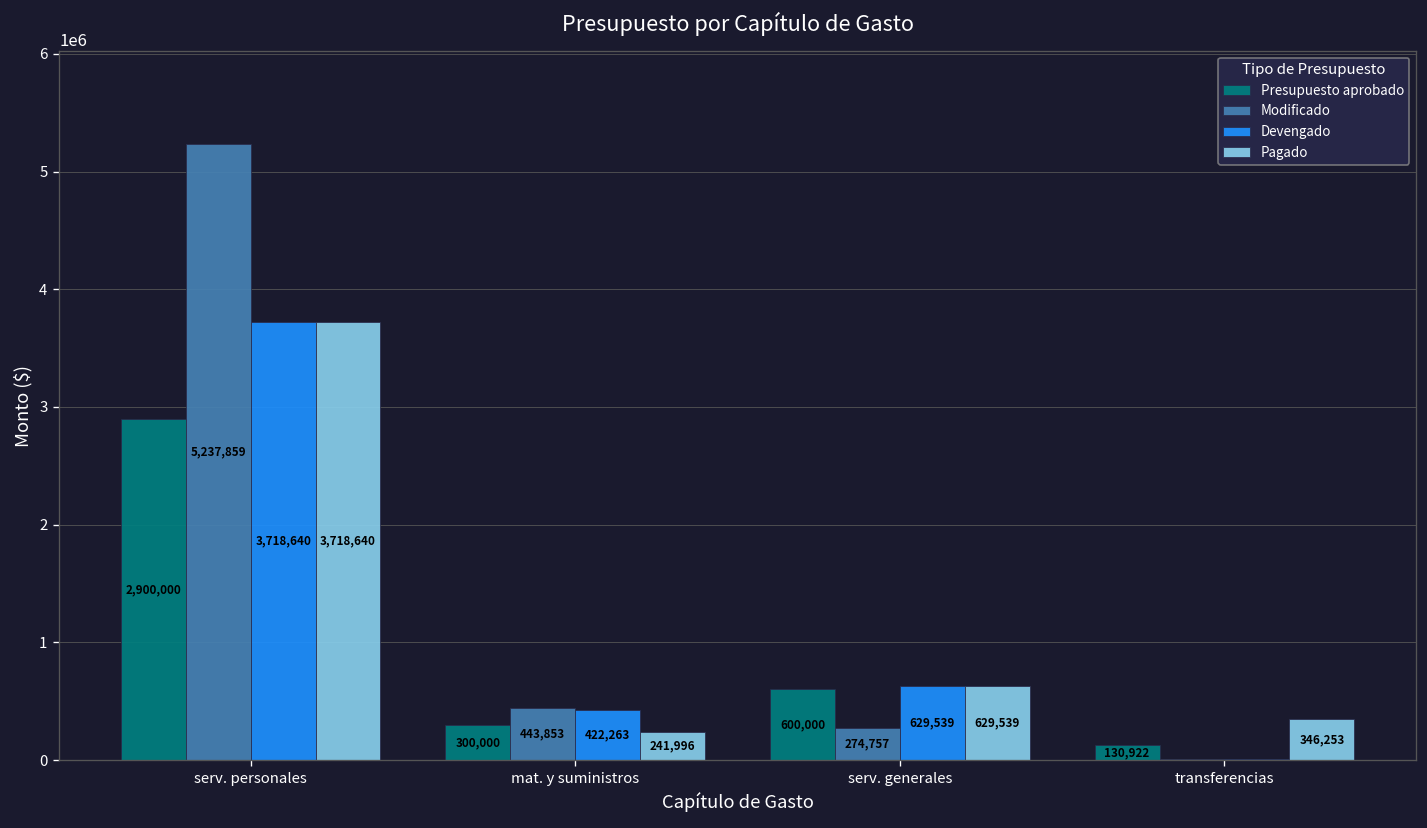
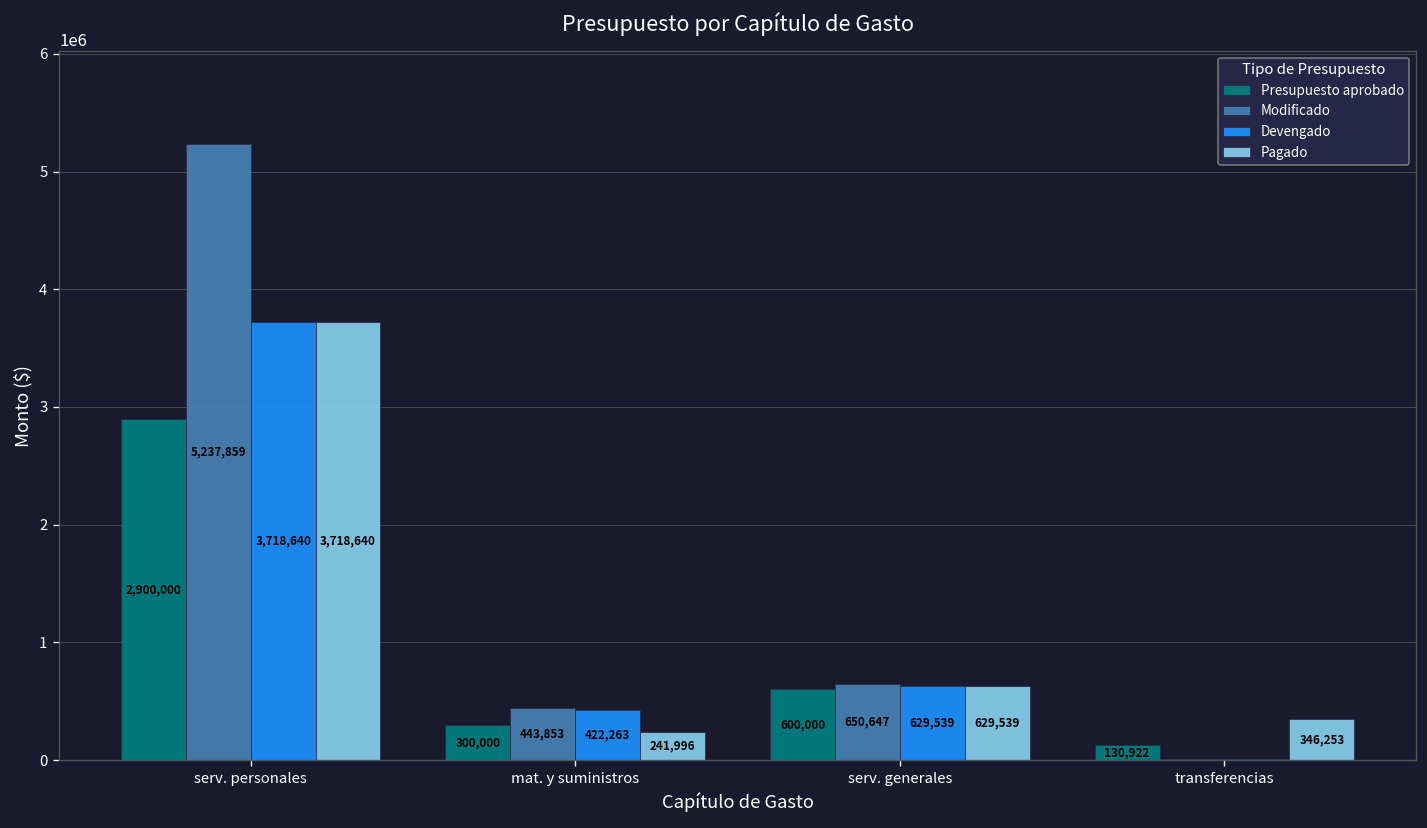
Modificado, serv. generales: 274,757 -> 650,647
